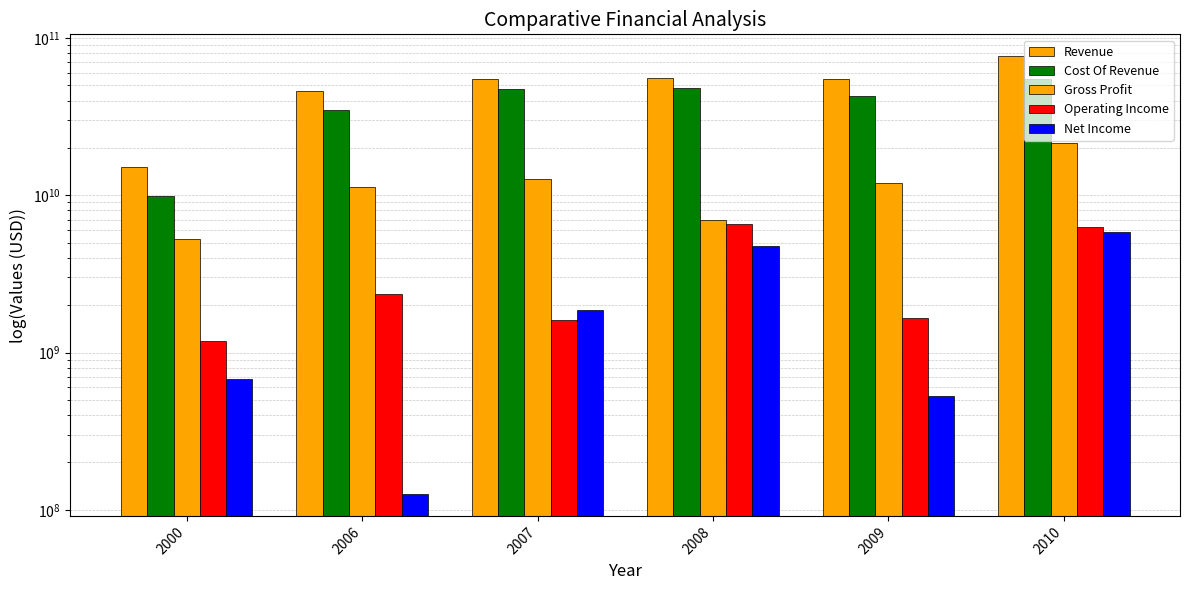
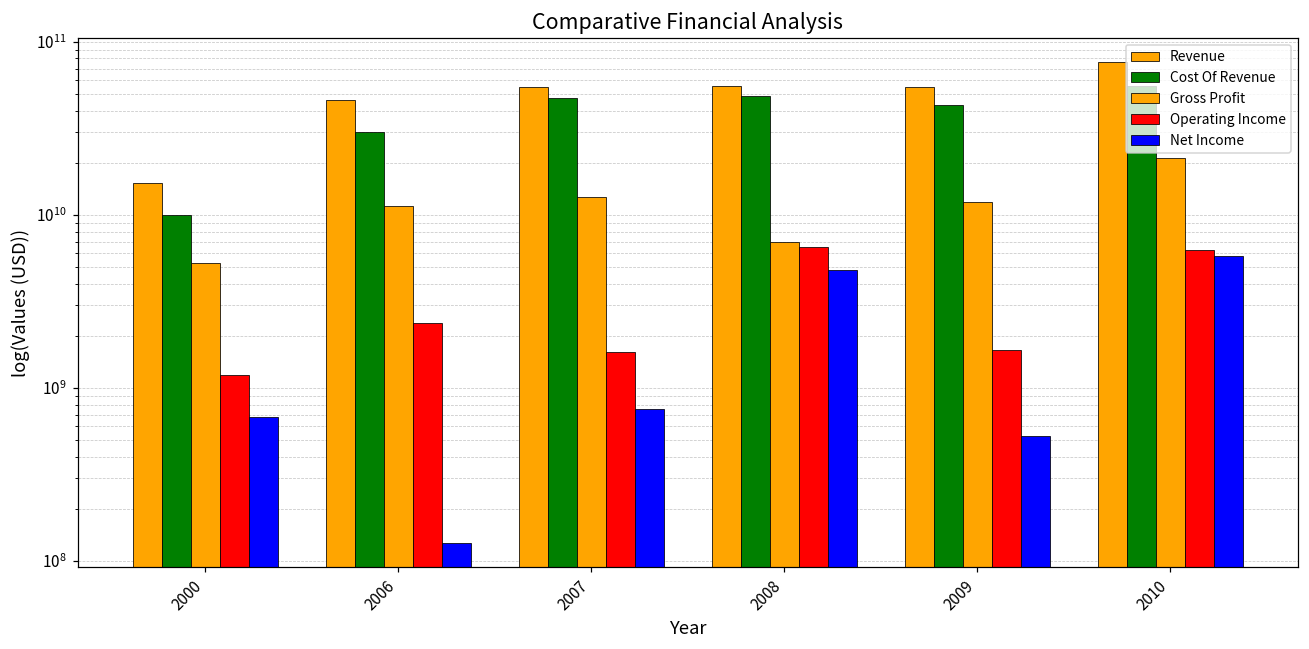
Cost Of Revenue, 2006: 35000000000 -> 30000000000
Net Income, 2007: 1900000000 -> 800000000
